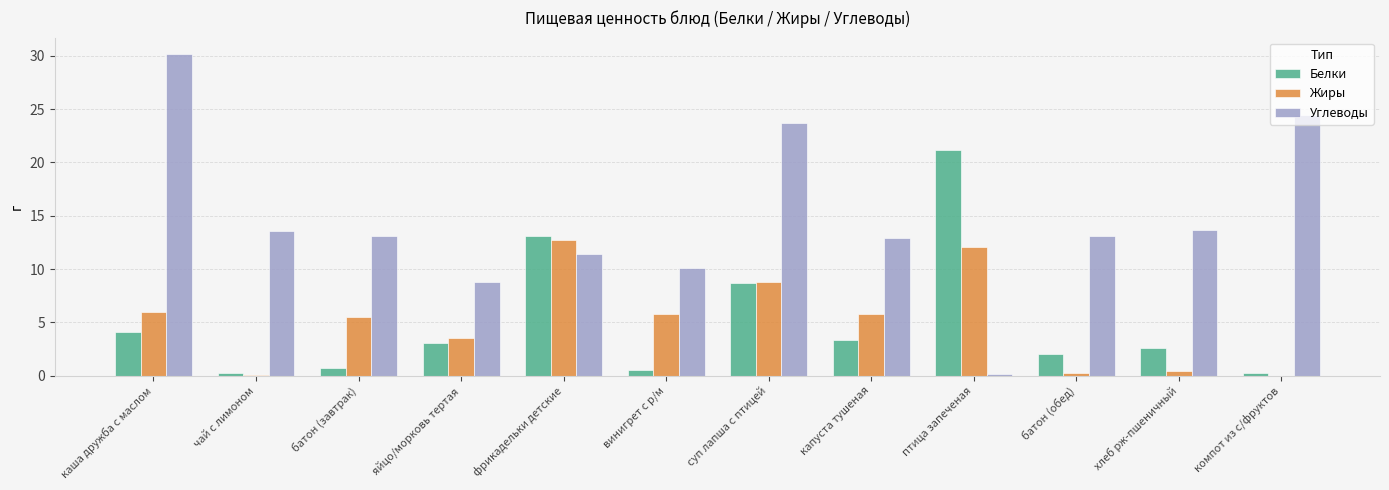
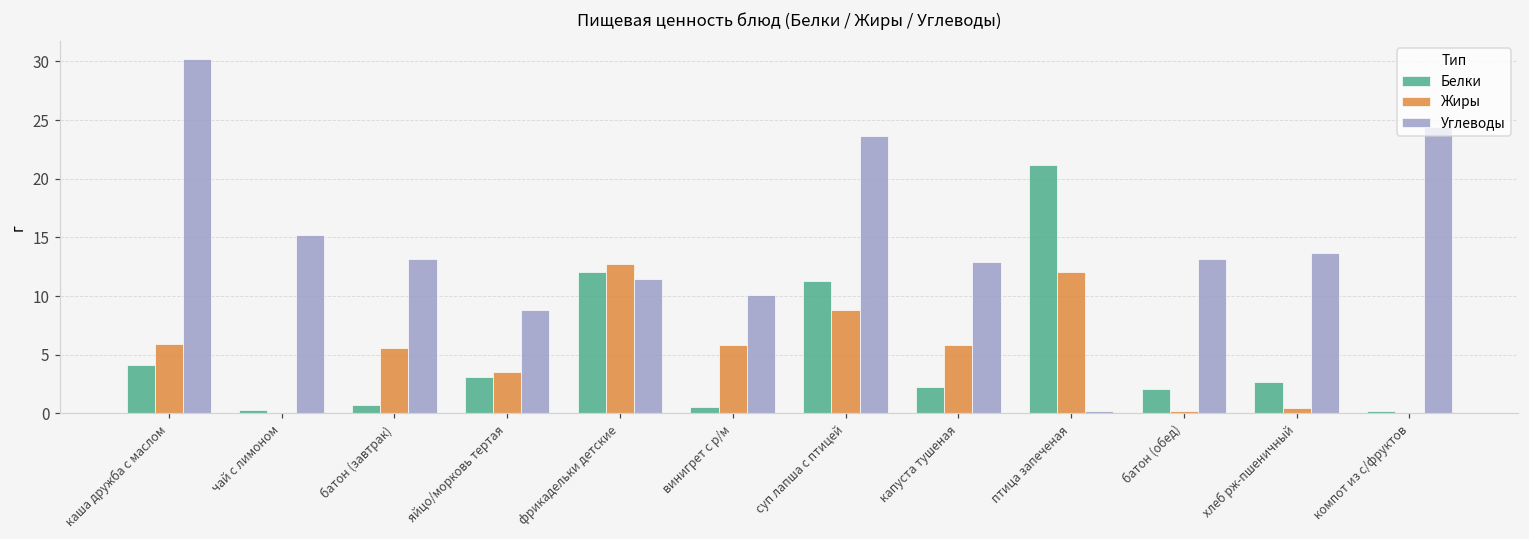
Углеводы, чай с лимоном: 13.6 -> 15.2
Белки, фрикадельки детские: 13.1 -> 12.1
Белки, суп лапша с птицей: 8.7 -> 11.3
Белки, капуста тушеная: 3.3 -> 2.3
